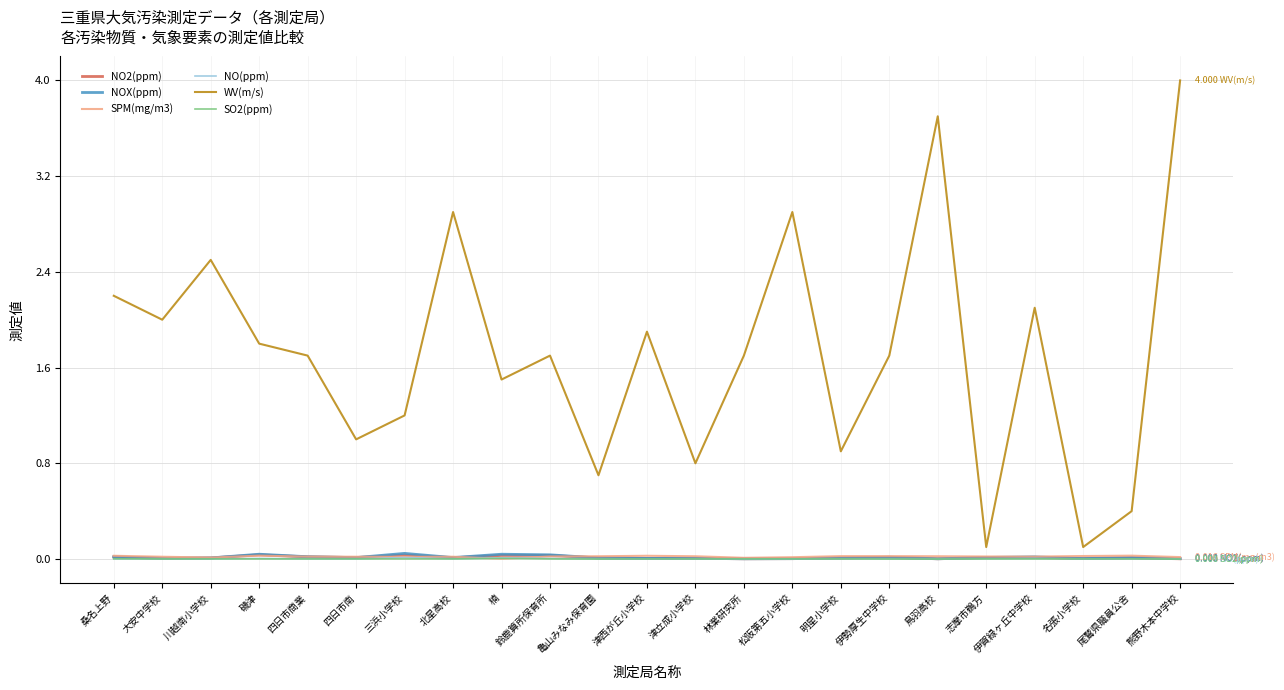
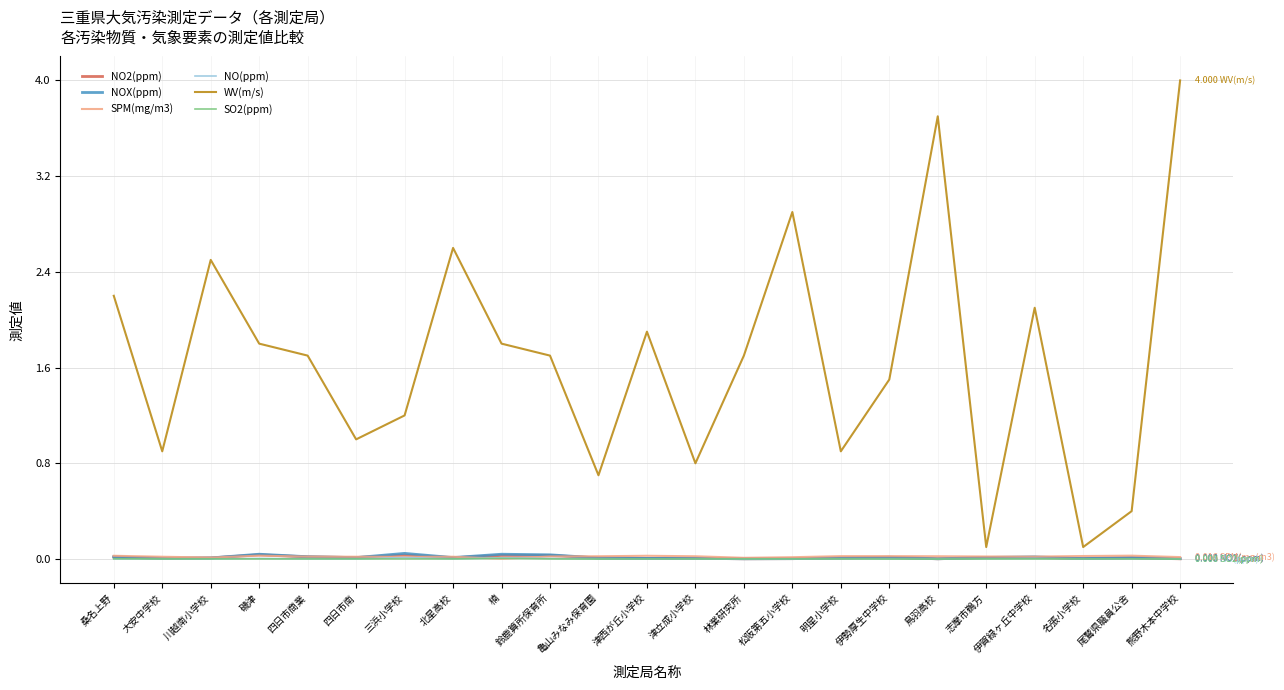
WV(m/s), 大安中学校: 2.0 -> 0.9
WV(m/s), 北星高校: 2.9 -> 2.6
WV(m/s), 楠: 1.5 -> 1.8
WV(m/s), 伊勢厚生中学校: 1.7 -> 1.5
